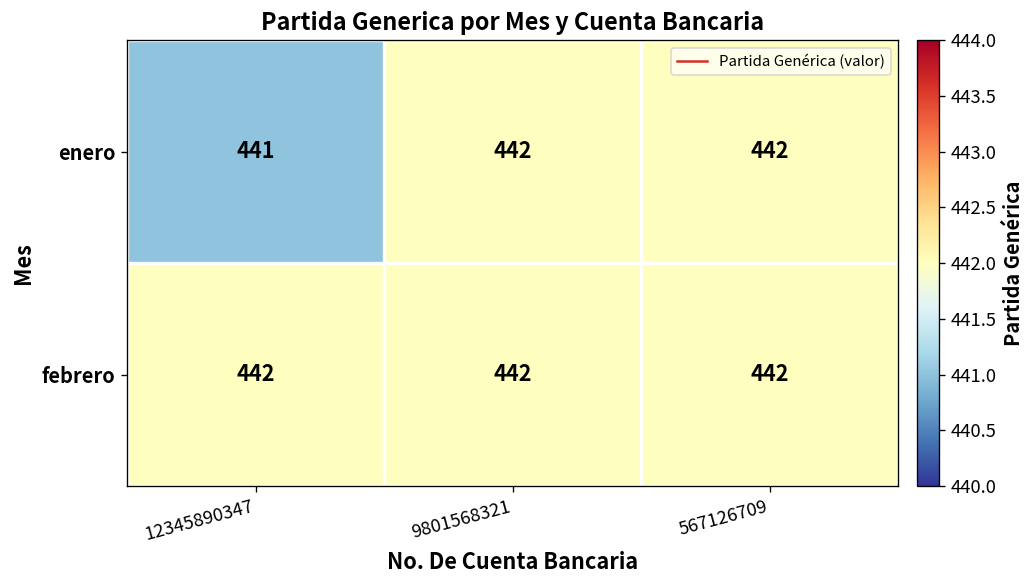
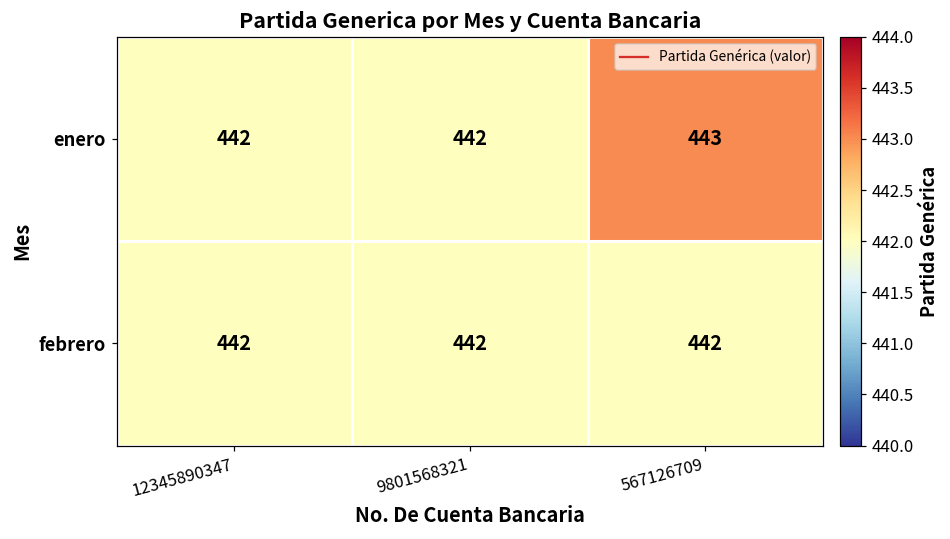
enero, 12345890347: 441 -> 442
enero, 567126709: 442 -> 443
